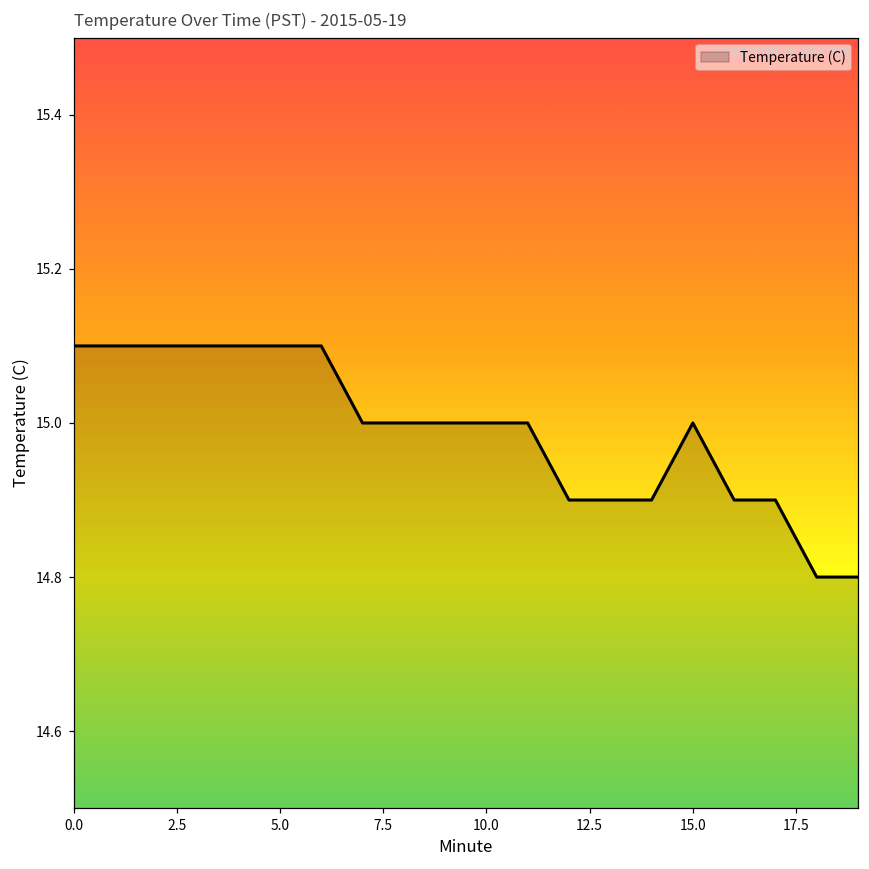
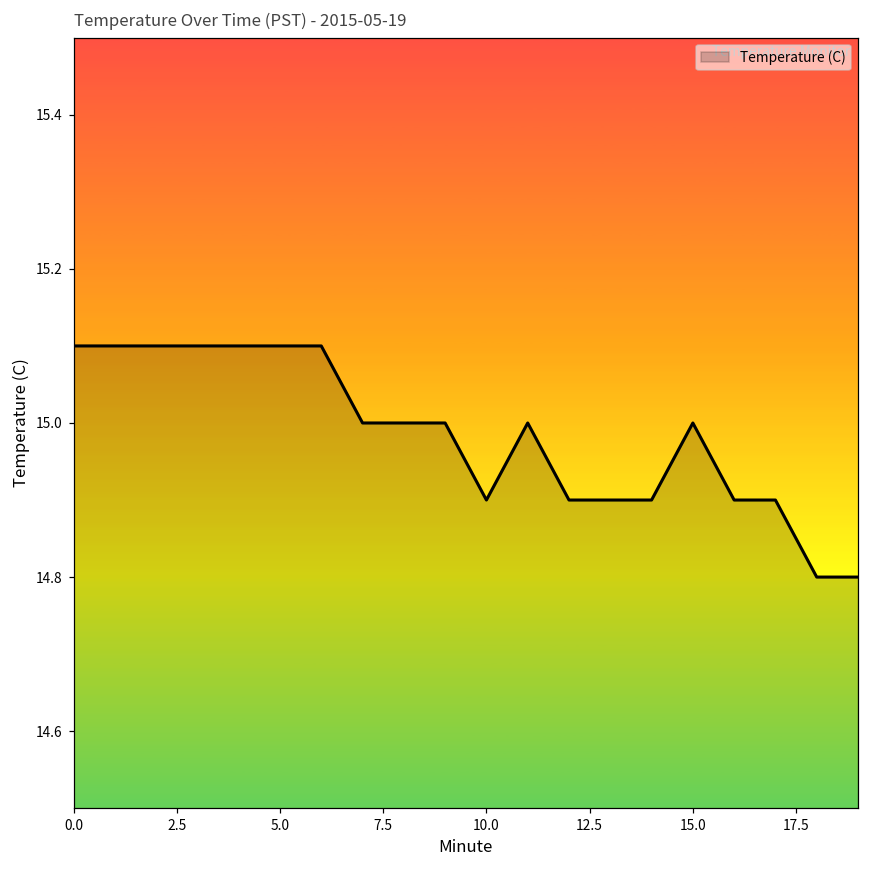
10.0: 15.0 -> 14.9
